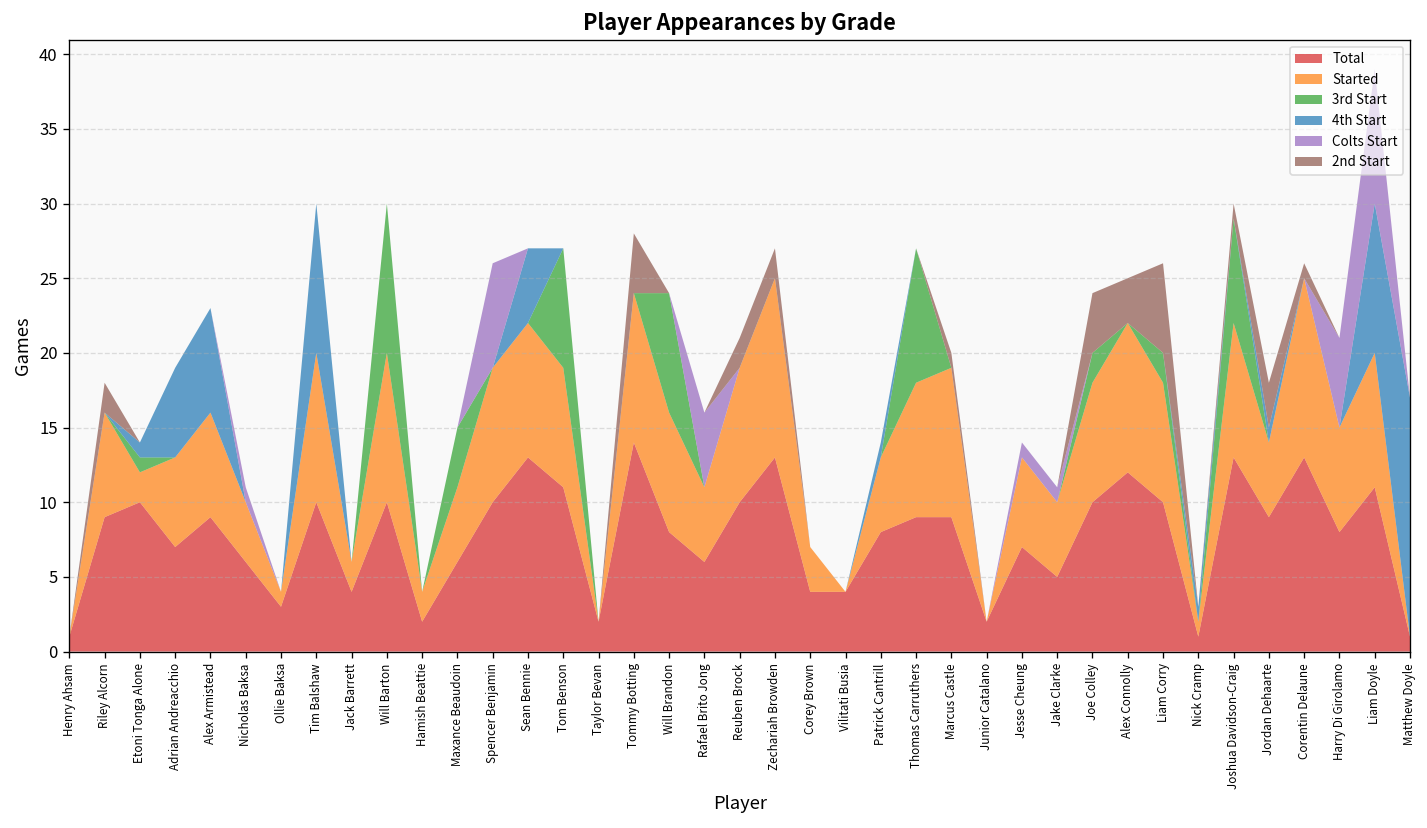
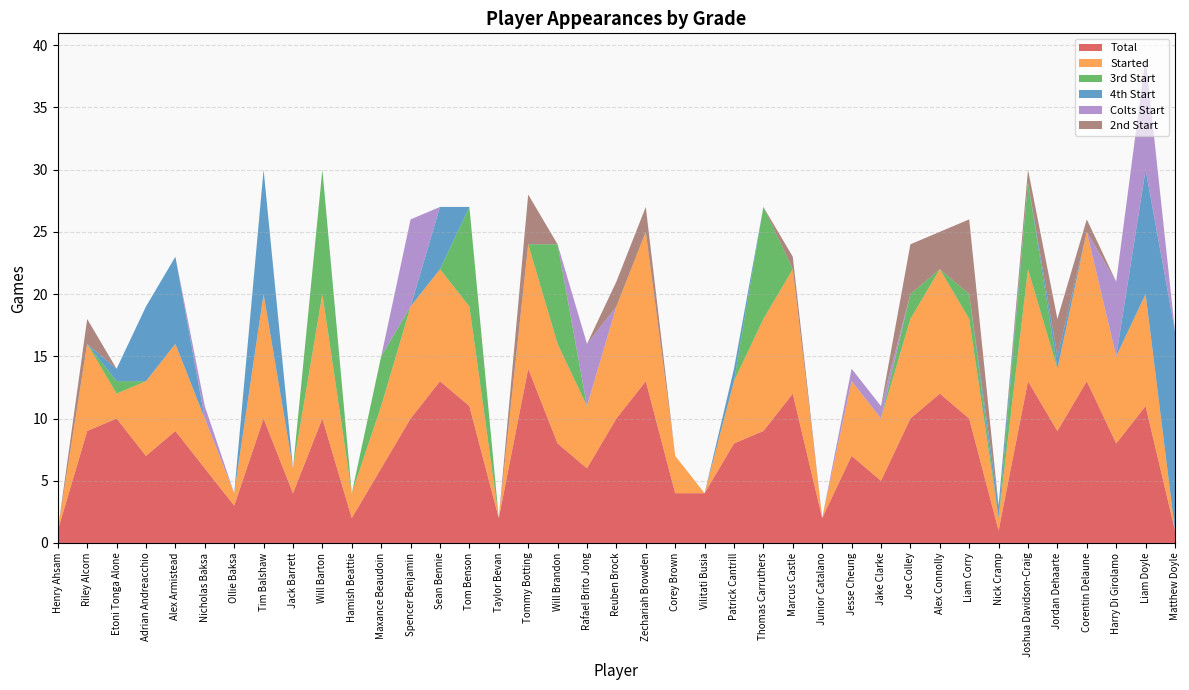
Total, Marcus Castle: 9 -> 12
